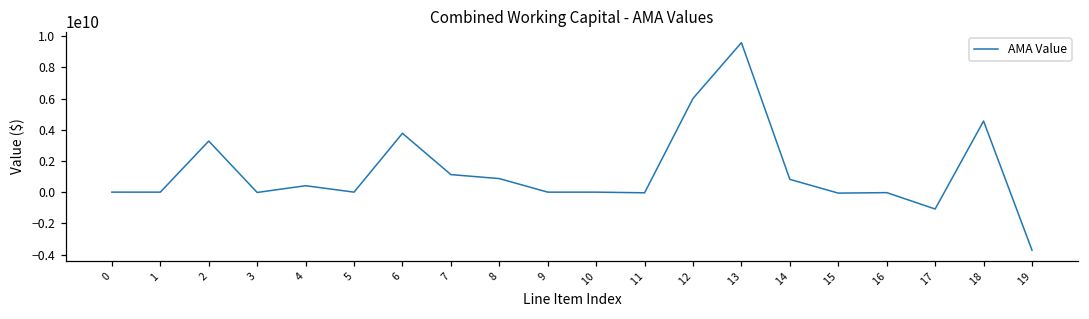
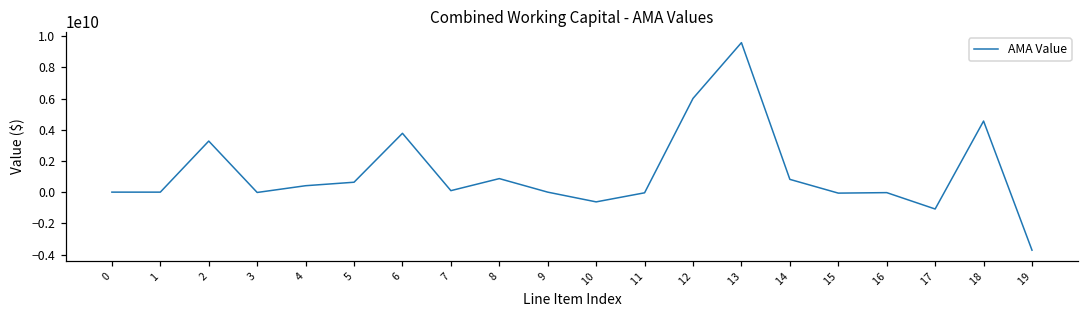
5: 0 -> 600000000
7: 1100000000 -> 100000000
10: 0 -> -600000000
